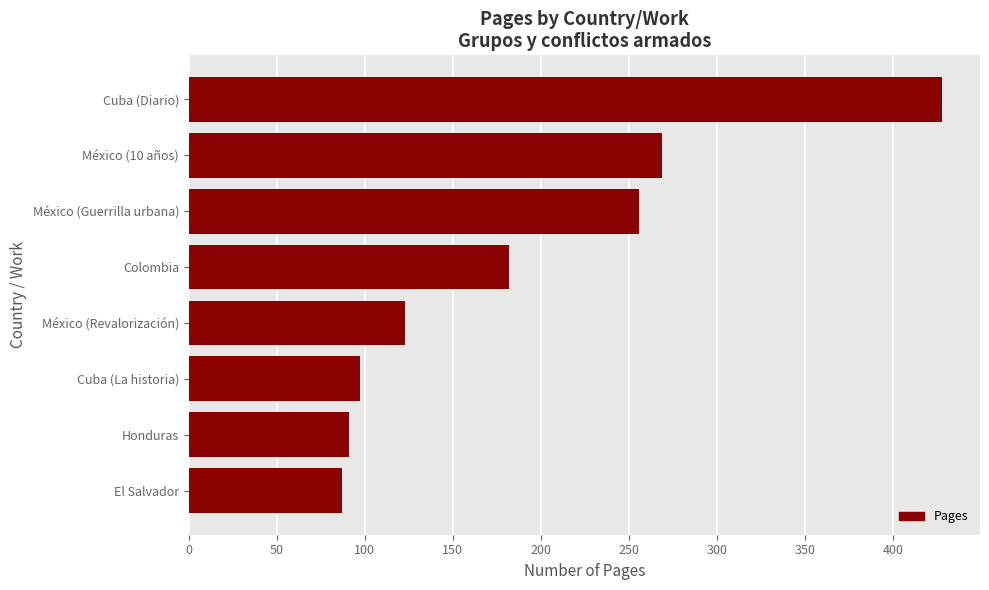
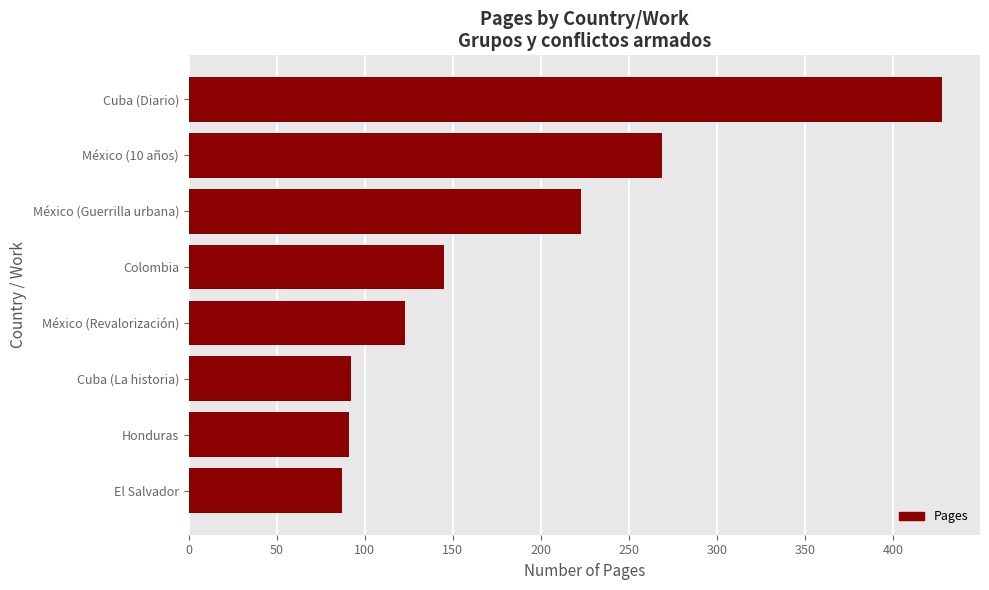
México (Guerrilla urbana): 256 -> 223
Colombia: 182 -> 145
Cuba (La historia): 97 -> 92
